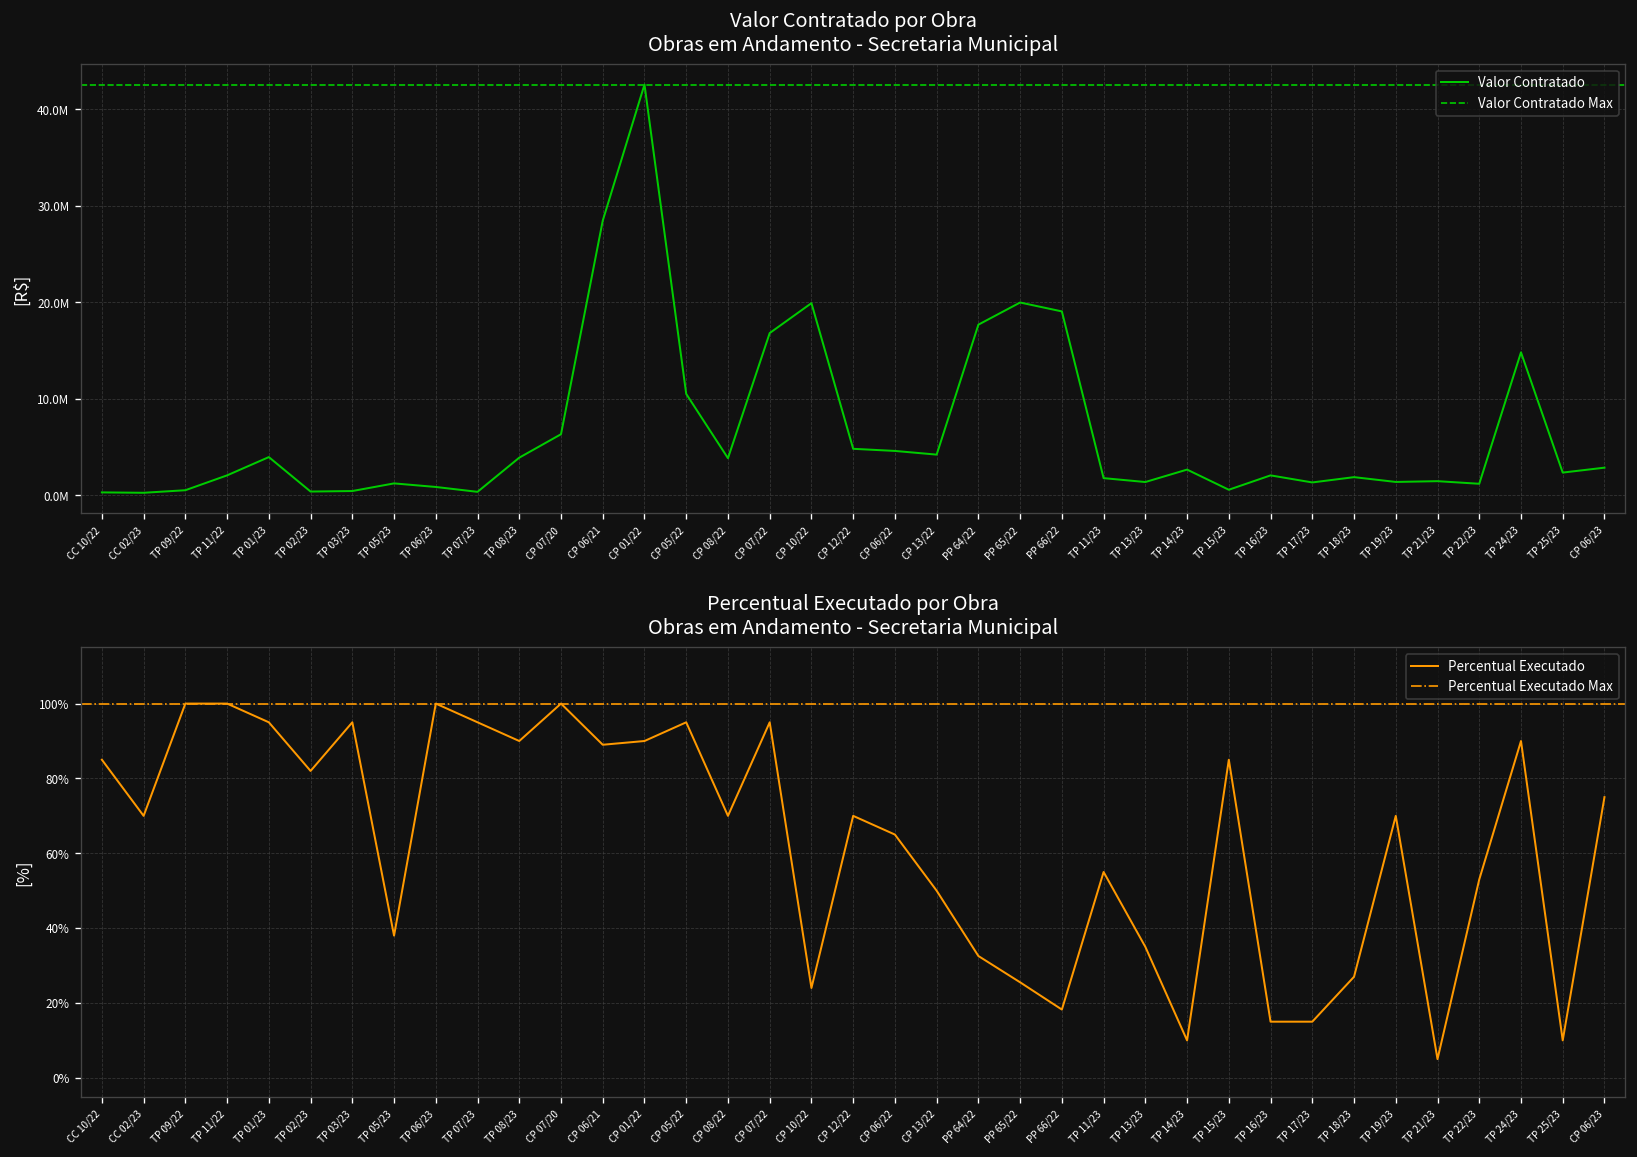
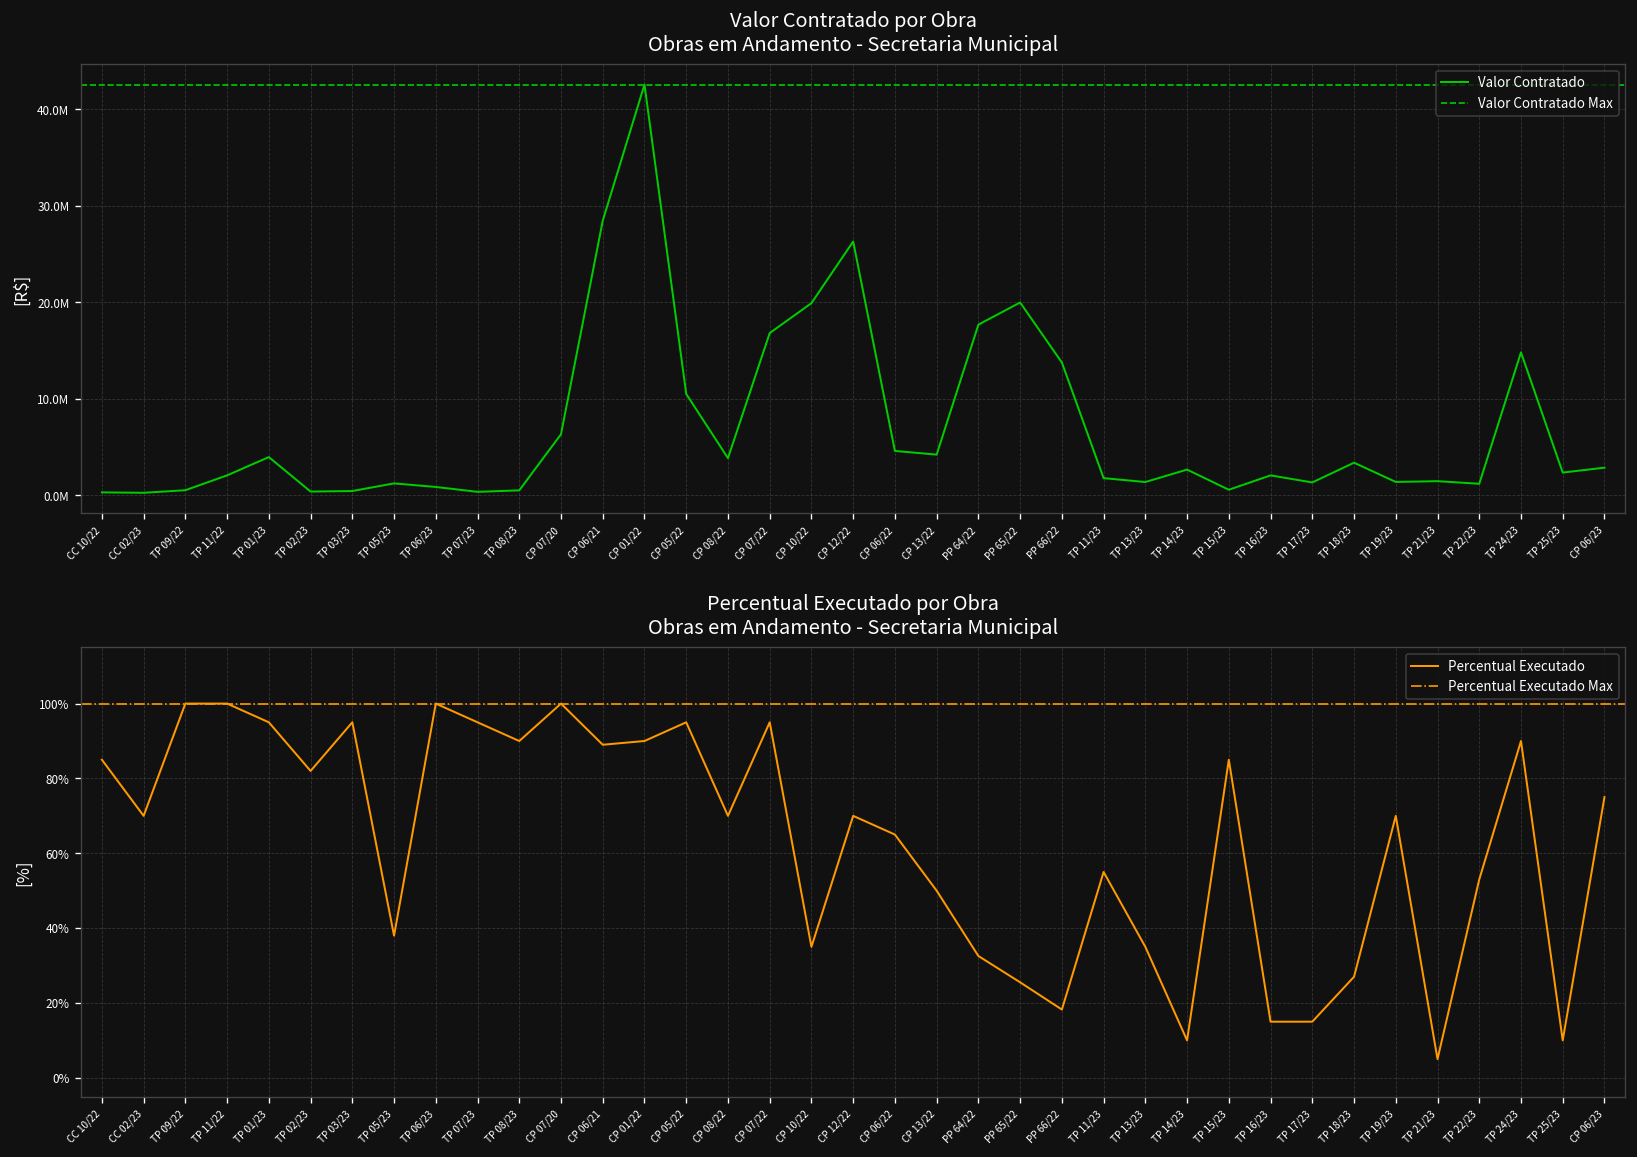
Valor Contratado por Obra Obras em Andamento - Secretaria Municipal, TP 08/23: 4000000 -> 1000000
Valor Contratado por Obra Obras em Andamento - Secretaria Municipal, CP 12/22: 5000000 -> 26000000
Valor Contratado por Obra Obras em Andamento - Secretaria Municipal, PP 66/22: 19000000 -> 14000000
Valor Contratado por Obra Obras em Andamento - Secretaria Municipal, TP 18/23: 2000000 -> 3000000
Percentual Executado por Obra Obras em Andamento - Secretaria Municipal, CP 10/22: 24% -> 35%
